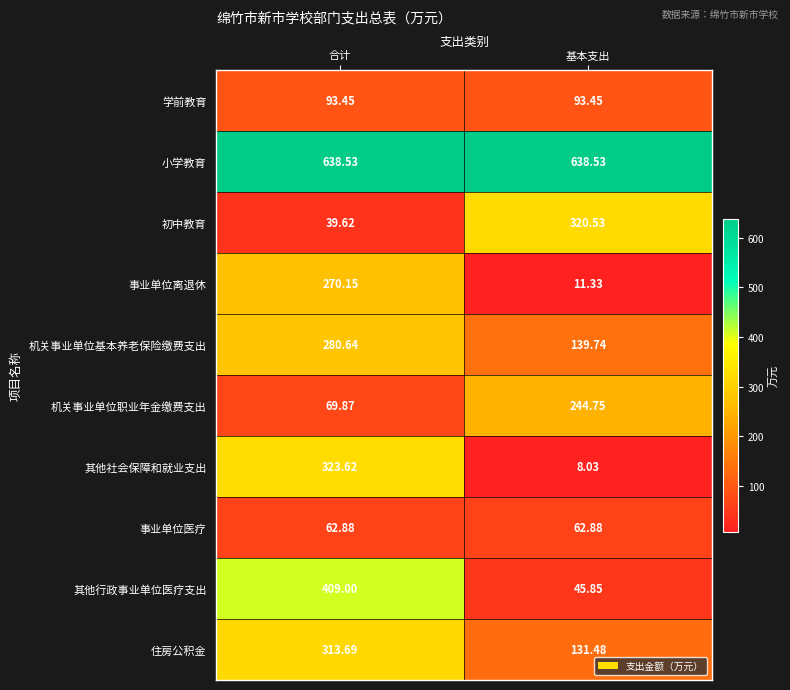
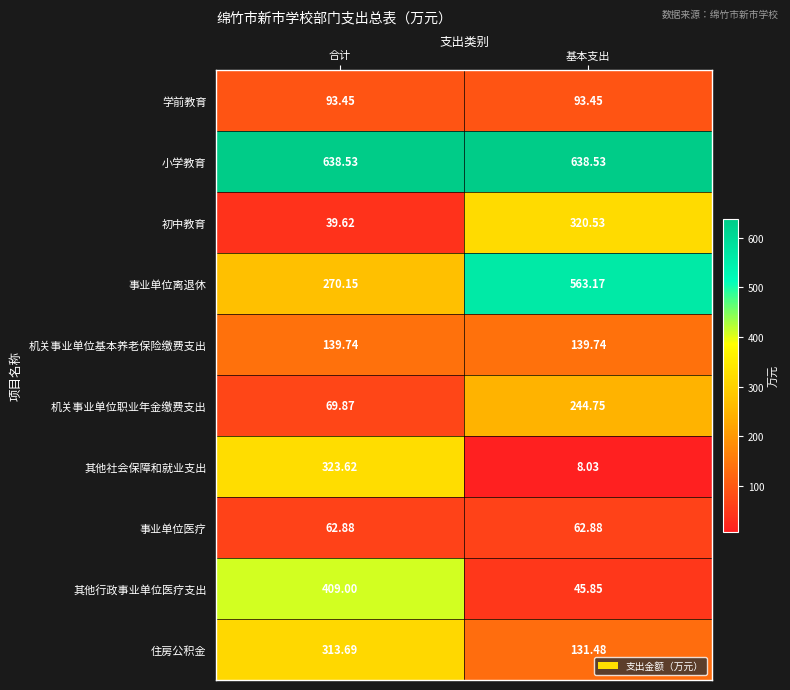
事业单位离退休, 基本支出: 11.33 -> 563.17
机关事业单位基本养老保险缴费支出, 合计: 280.64 -> 139.74
